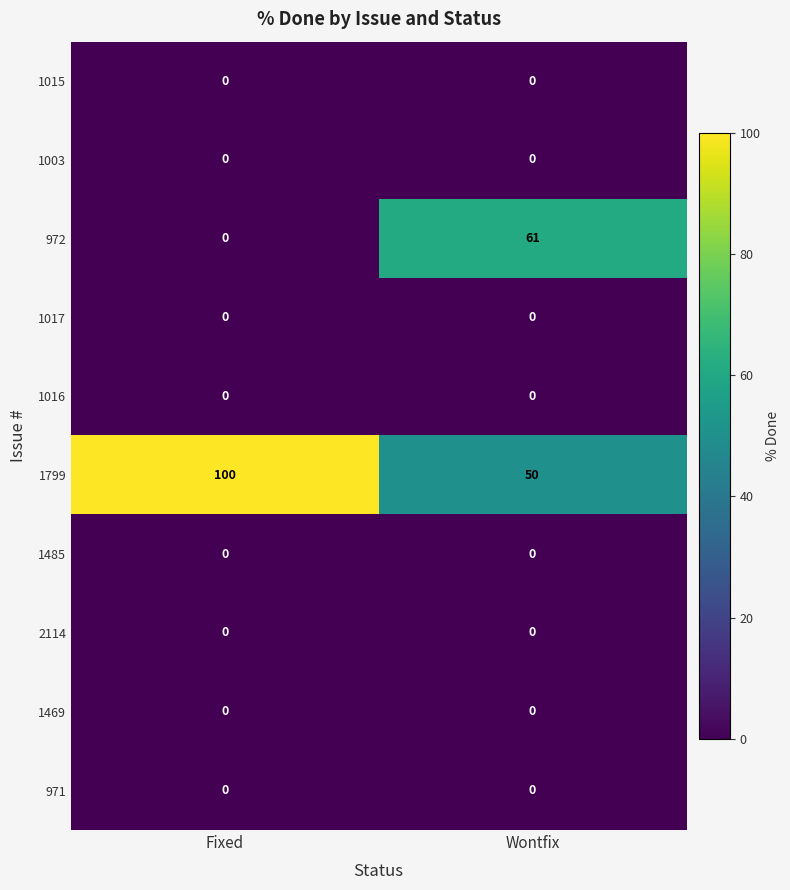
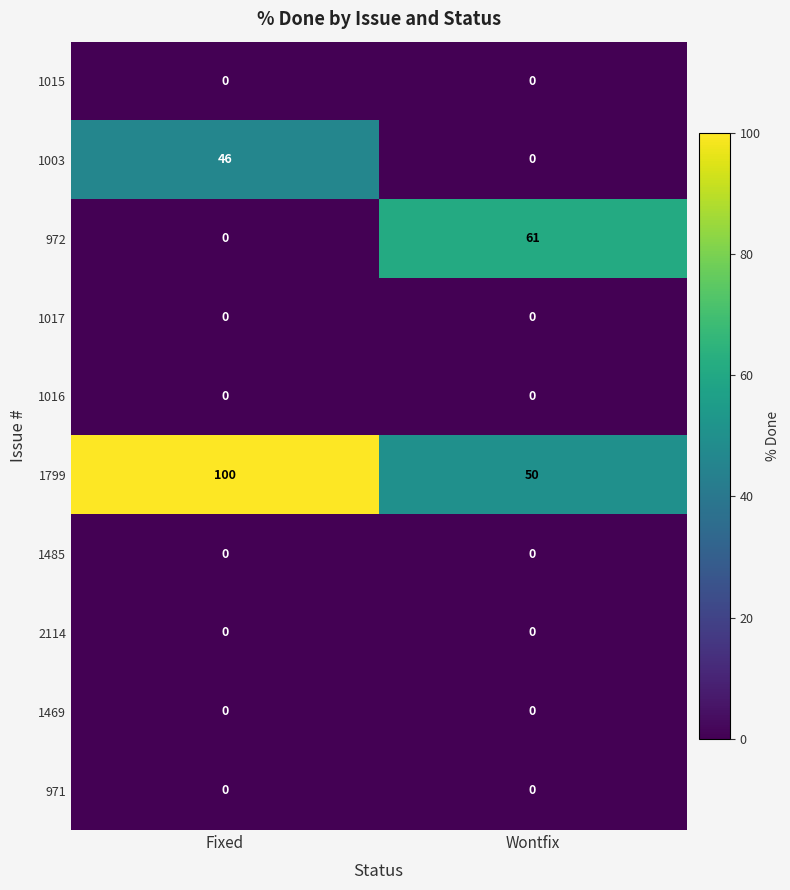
1003, Fixed: 0 -> 46
